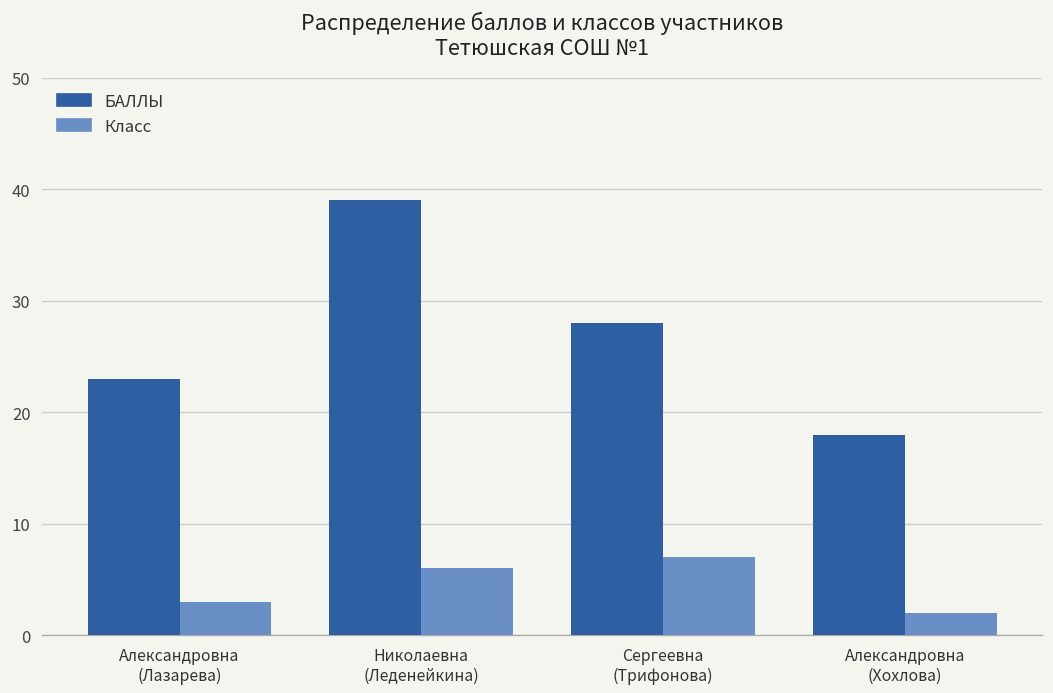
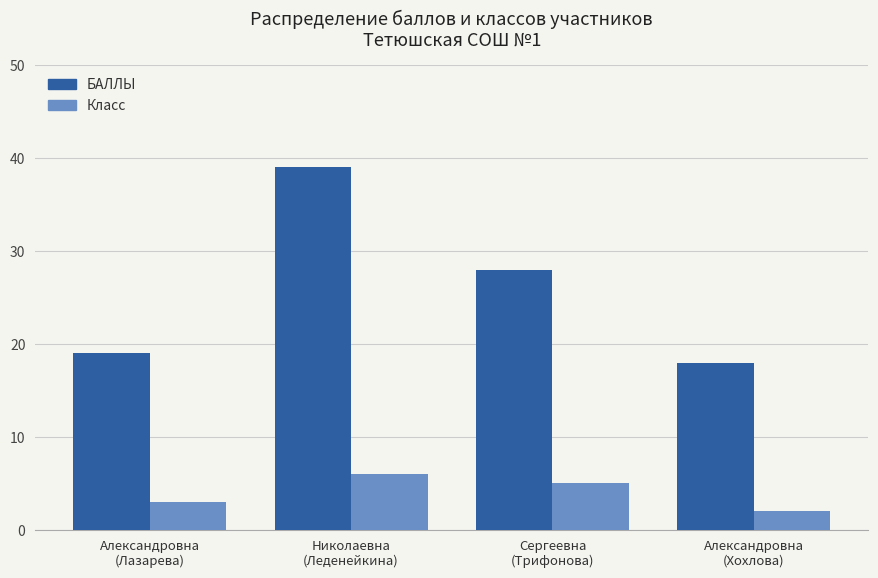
БАЛЛЫ, Александровна (Лазарева): 23 -> 19
Класс, Сергеевна (Трифонова): 7 -> 5
